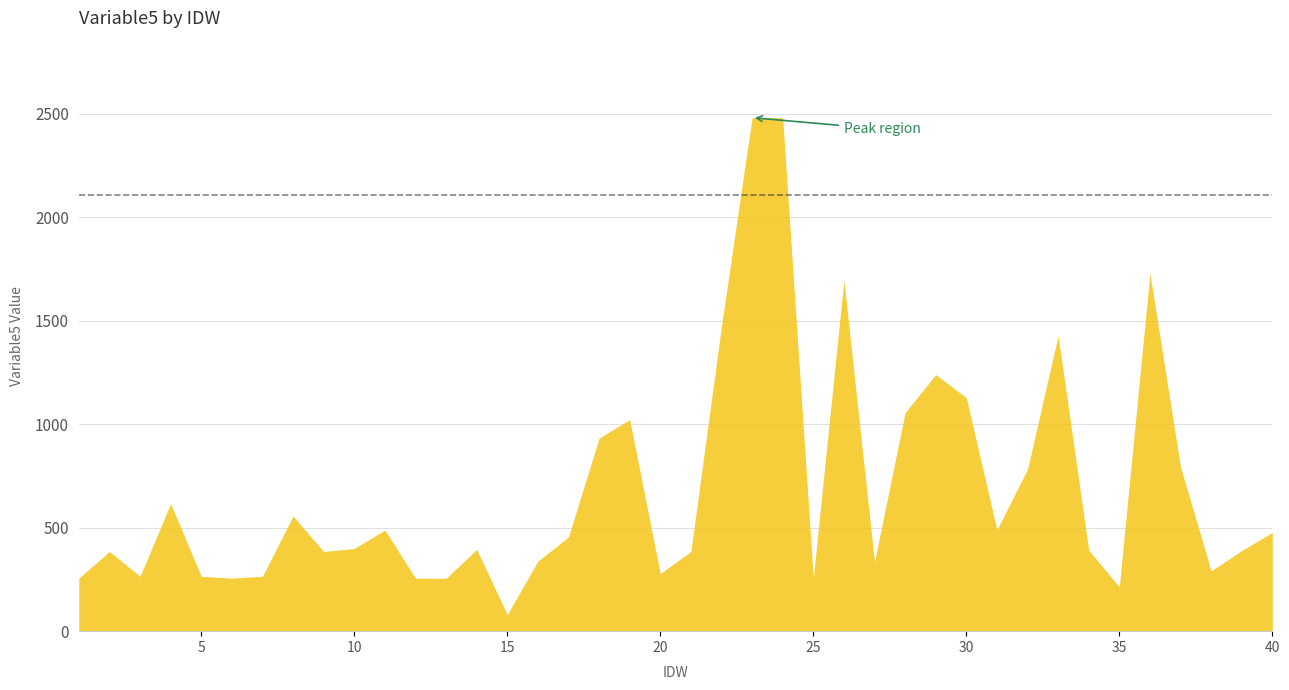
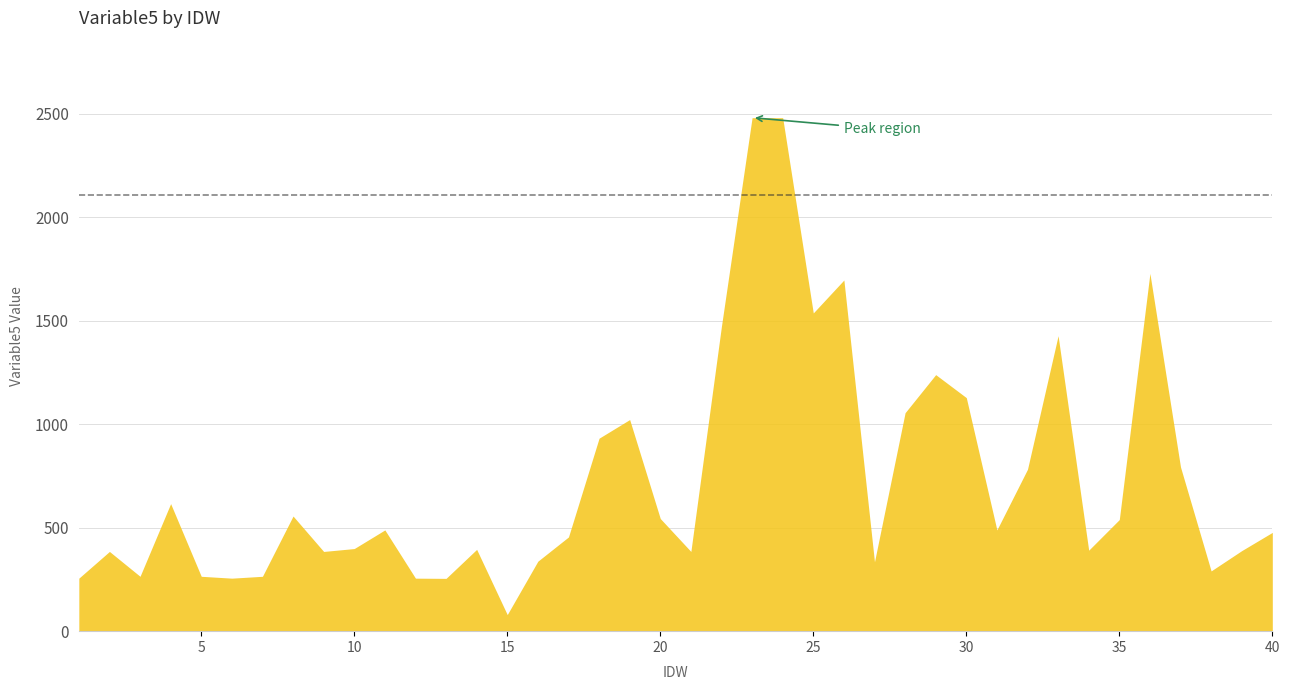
20: 280 -> 540
25: 260 -> 1540
35: 210 -> 540
